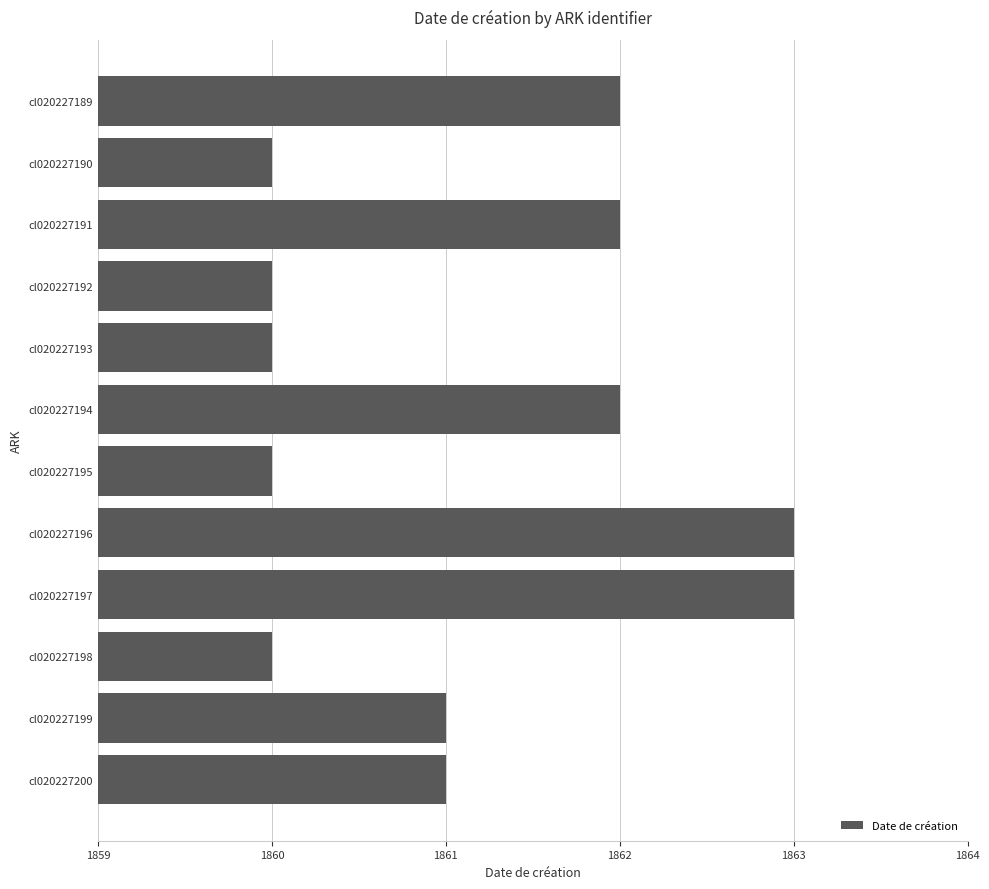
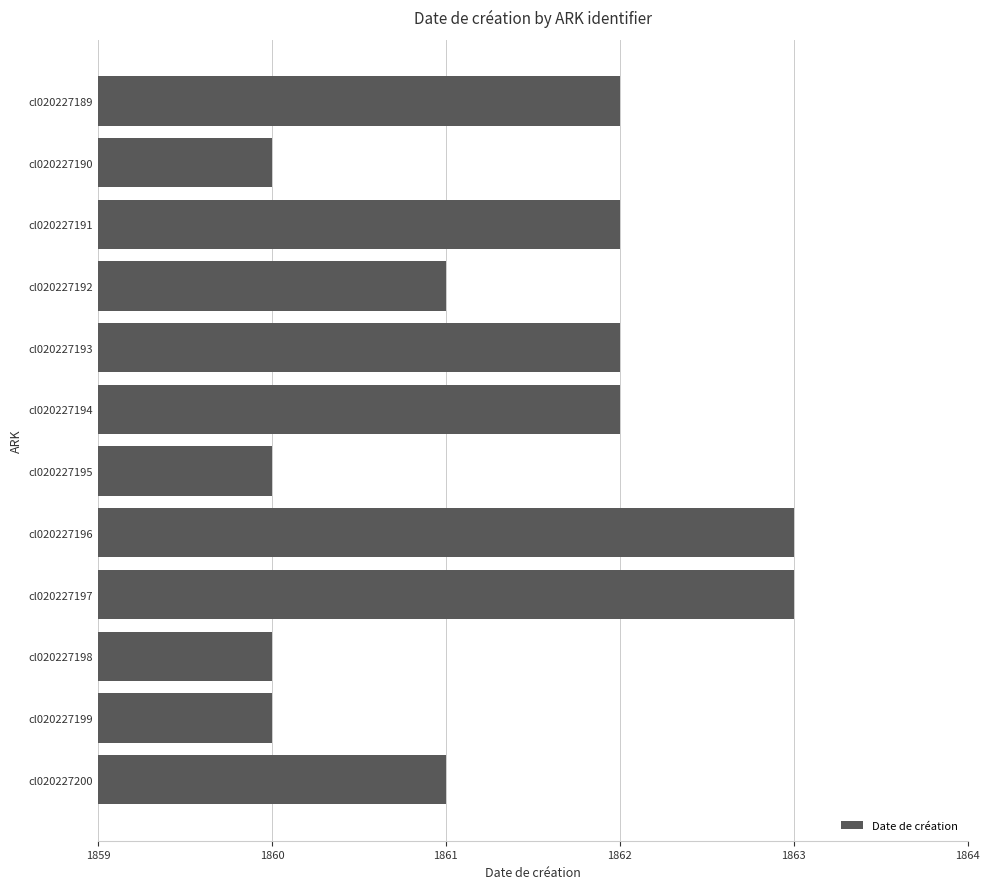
cl020227192: 1860 -> 1861
cl020227193: 1860 -> 1862
cl020227199: 1861 -> 1860
